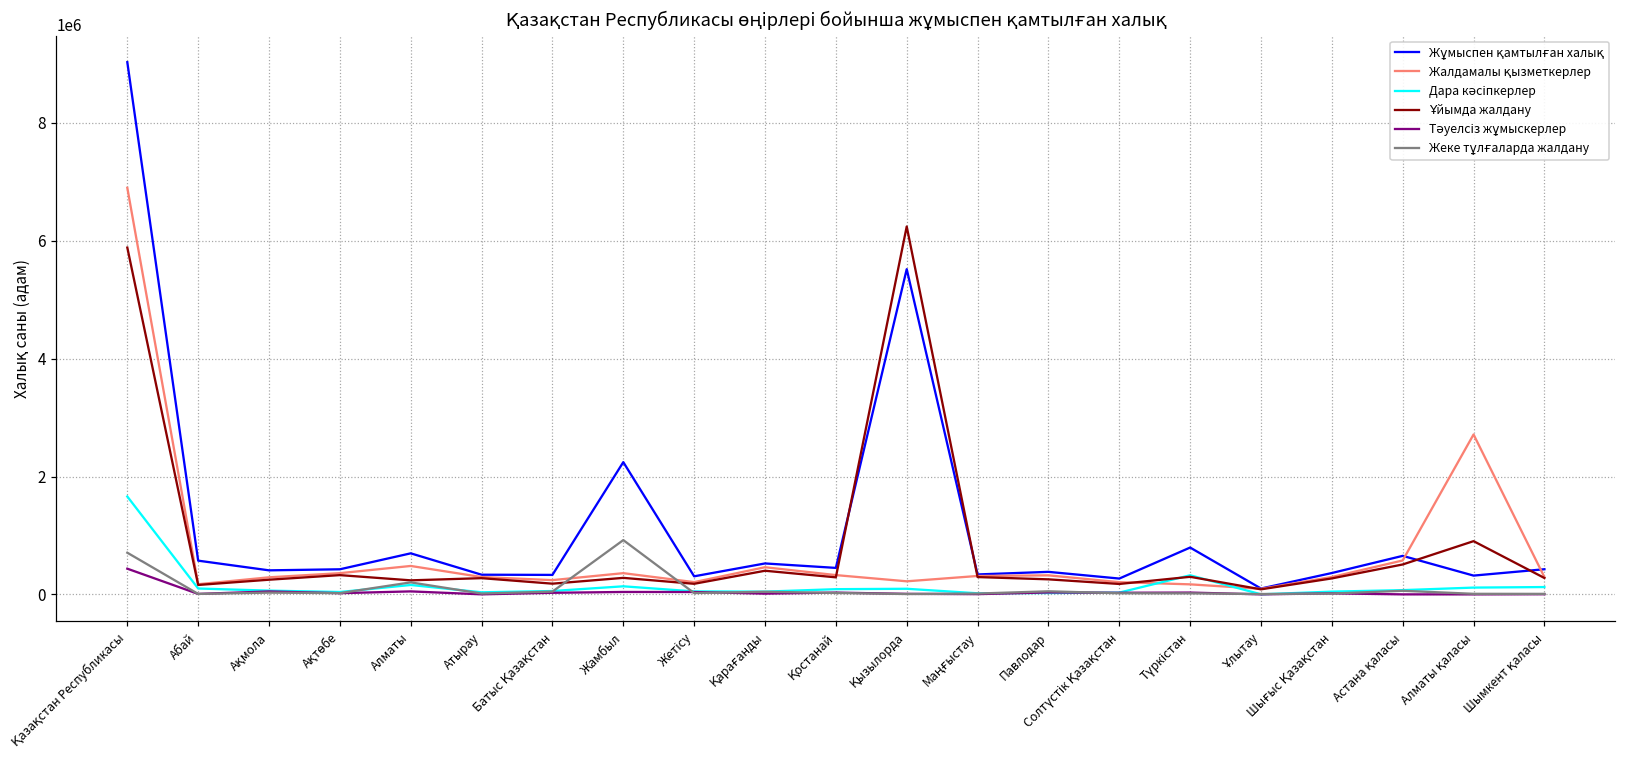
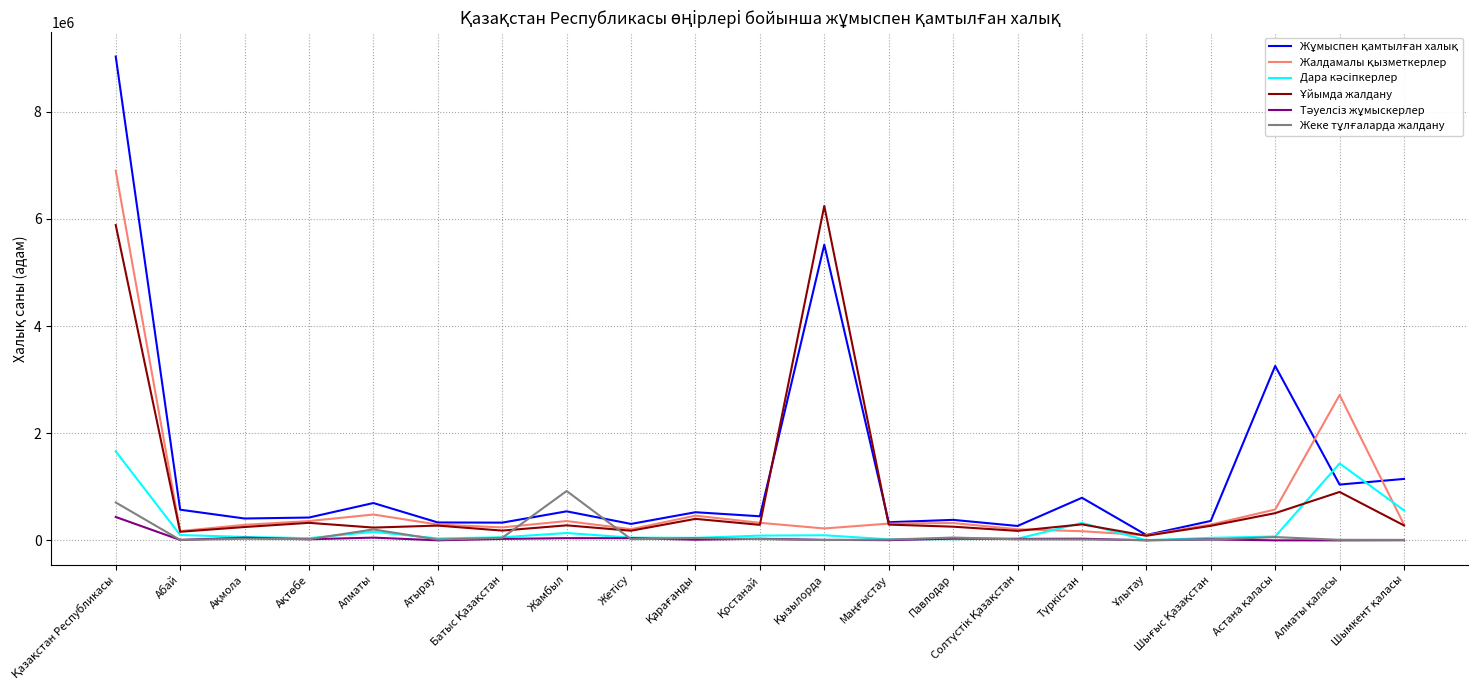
Жұмыспен қамтылған халық, Жамбыл: 2200000 -> 500000
Жұмыспен қамтылған халық, Астана қаласы: 700000 -> 3300000
Жұмыспен қамтылған халық, Алматы қаласы: 300000 -> 1000000
Дара кәсіпкерлер, Алматы қаласы: 100000 -> 1400000
Жұмыспен қамтылған халық, Шымкент қаласы: 400000 -> 1100000
Дара кәсіпкерлер, Шымкент қаласы: 100000 -> 600000
